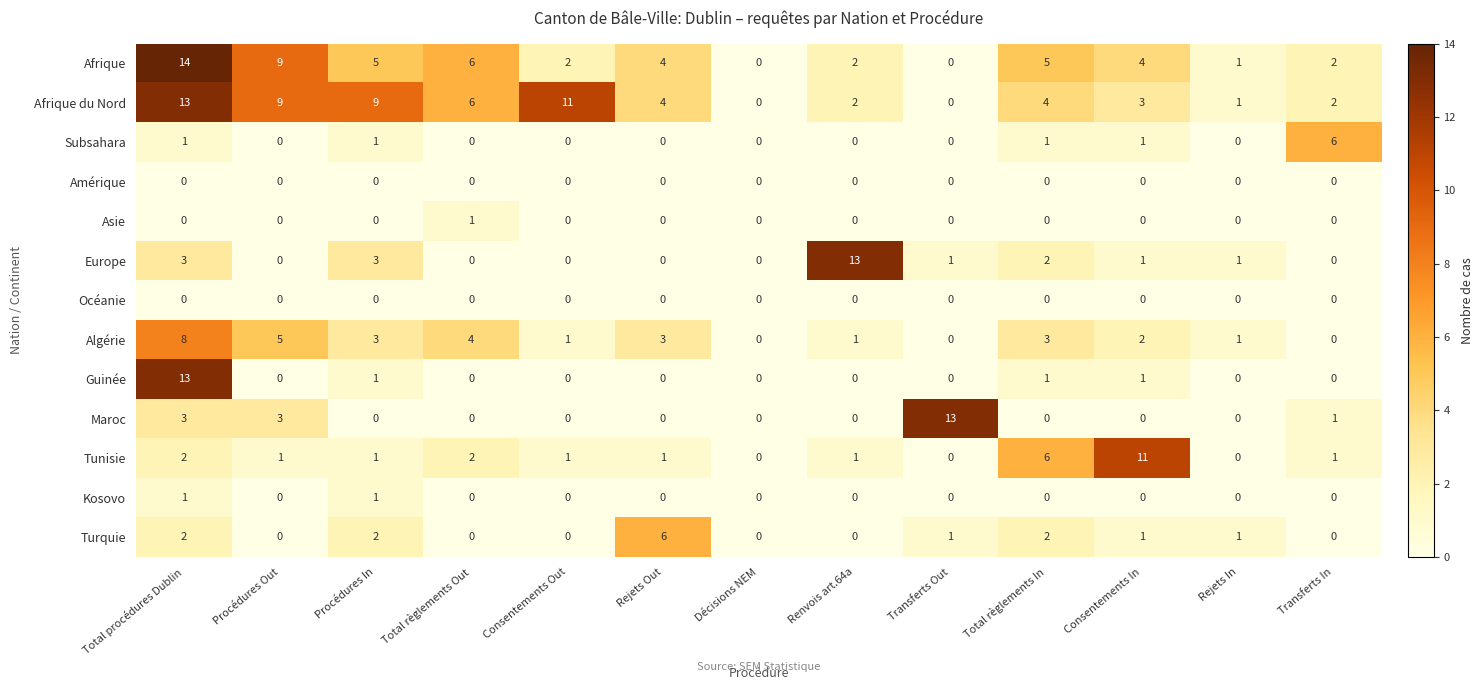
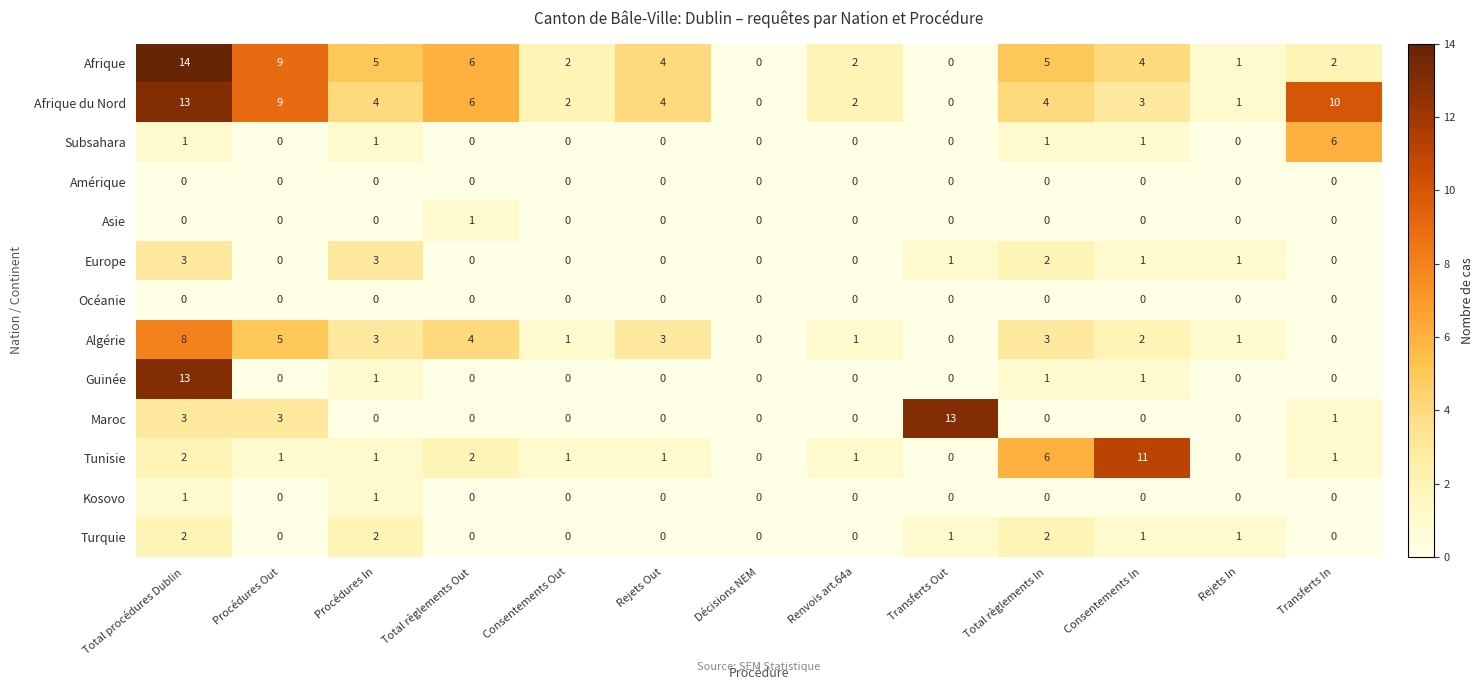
Afrique du Nord, Procédures In: 9 -> 4
Afrique du Nord, Consentements Out: 11 -> 2
Afrique du Nord, Transferts In: 2 -> 10
Europe, Renvois art.64a: 13 -> 0
Turquie, Rejets Out: 6 -> 0
